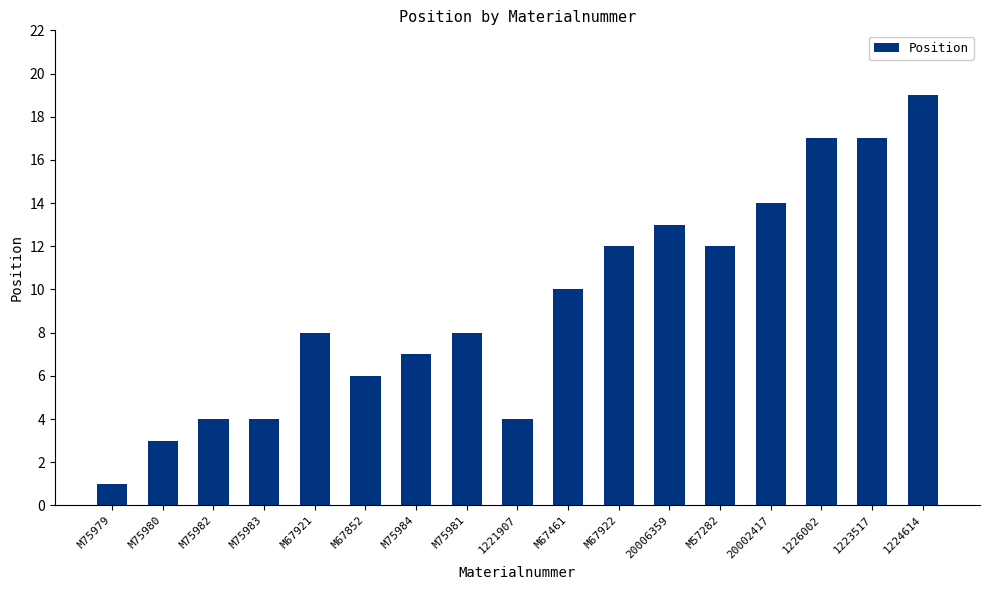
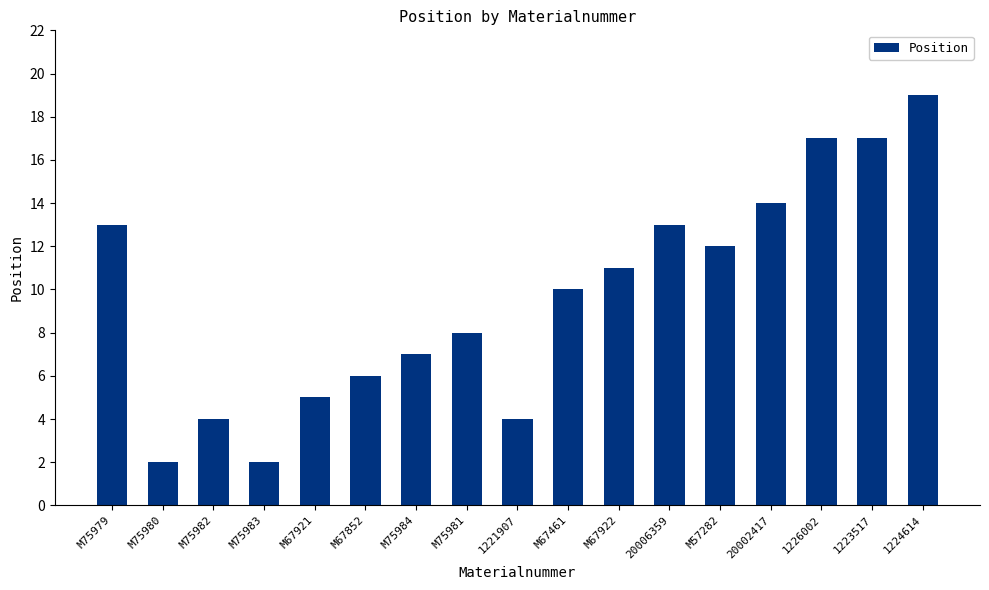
M75979: 1 -> 13
M75980: 3 -> 2
M75983: 4 -> 2
M67921: 8 -> 5
M67922: 12 -> 11
